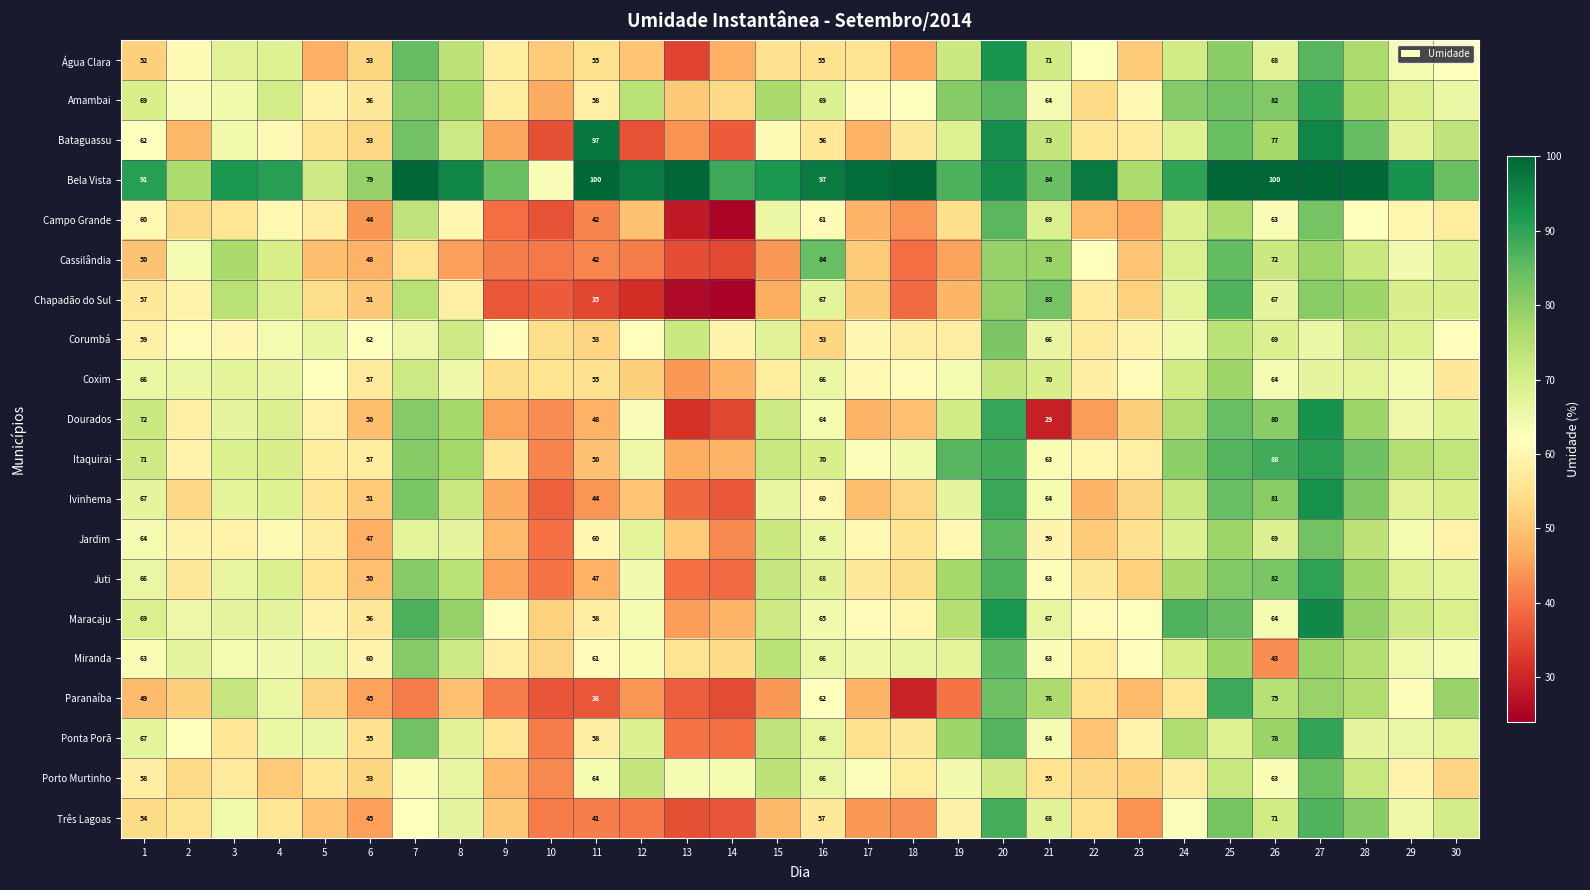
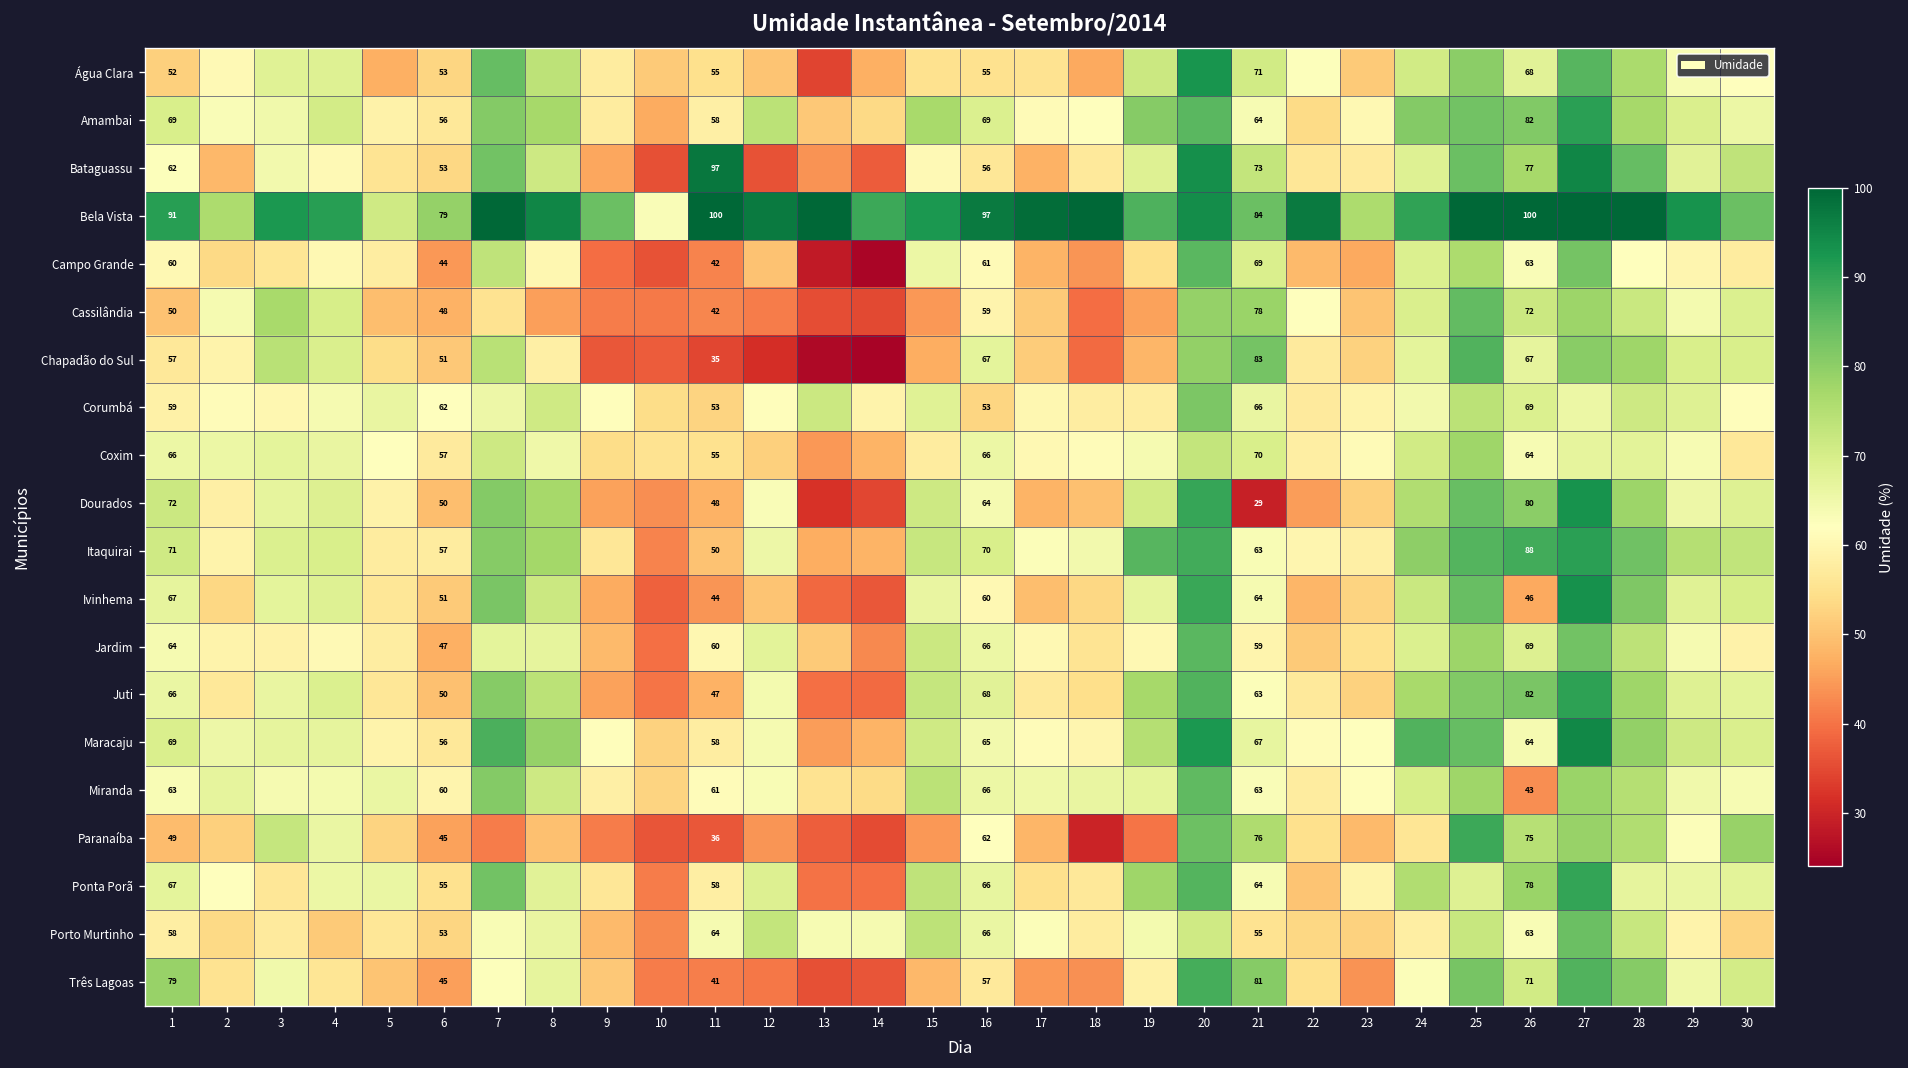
Cassilândia, 16: 84 -> 59
Ivinhema, 26: 81 -> 46
Três Lagoas, 1: 54 -> 79
Três Lagoas, 21: 68 -> 81
